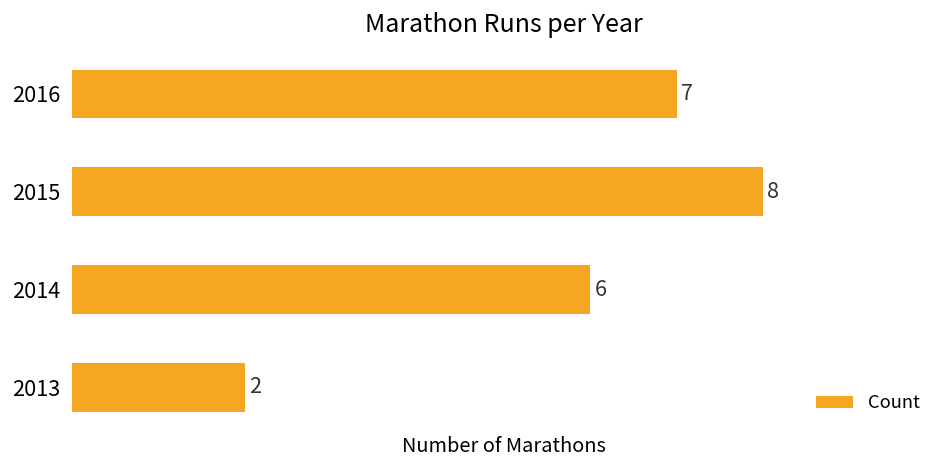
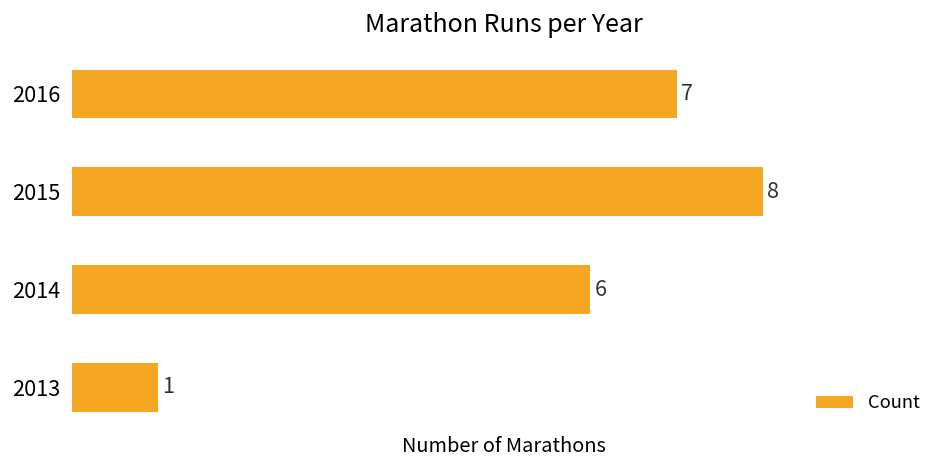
2013: 2 -> 1
